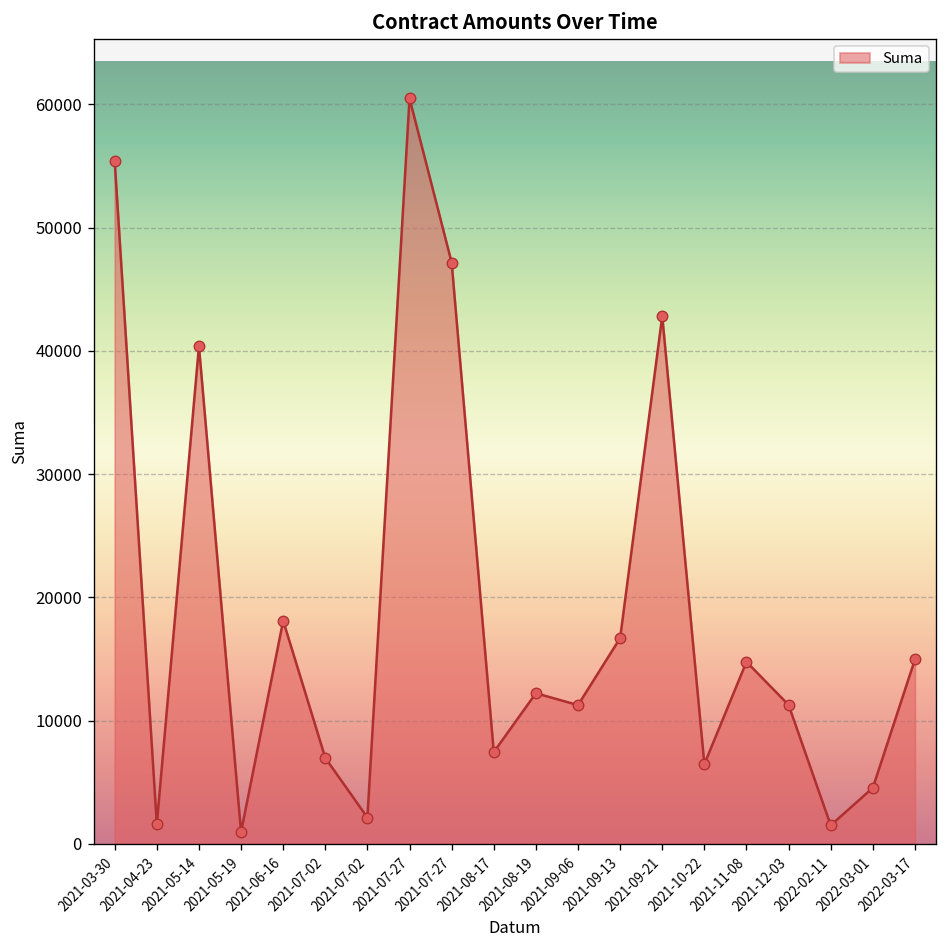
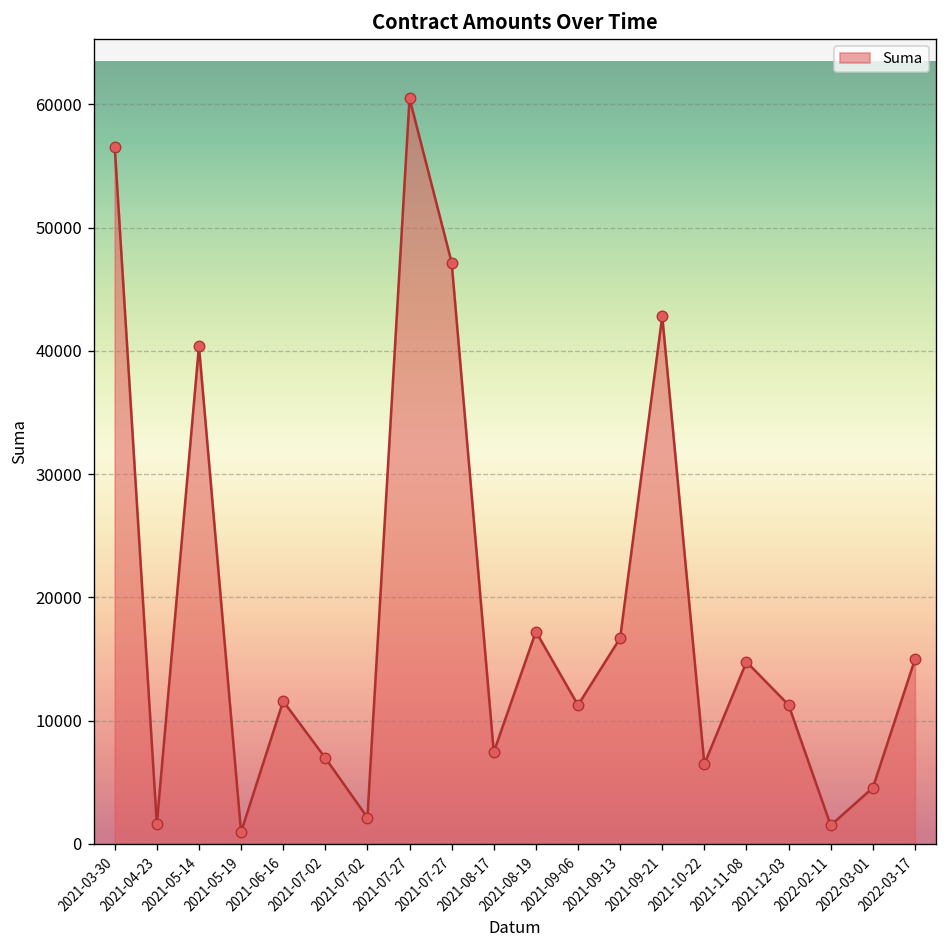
2021-03-30: 55400 -> 56600
2021-06-16: 18100 -> 11600
2021-08-19: 12200 -> 17200
